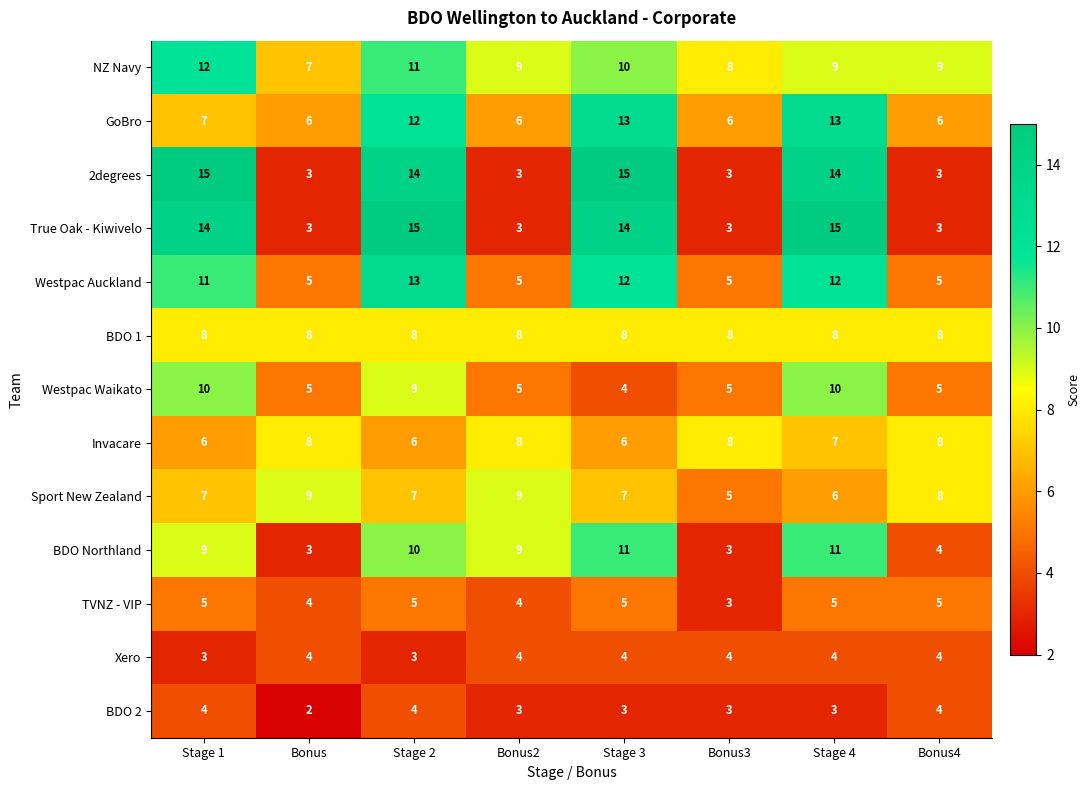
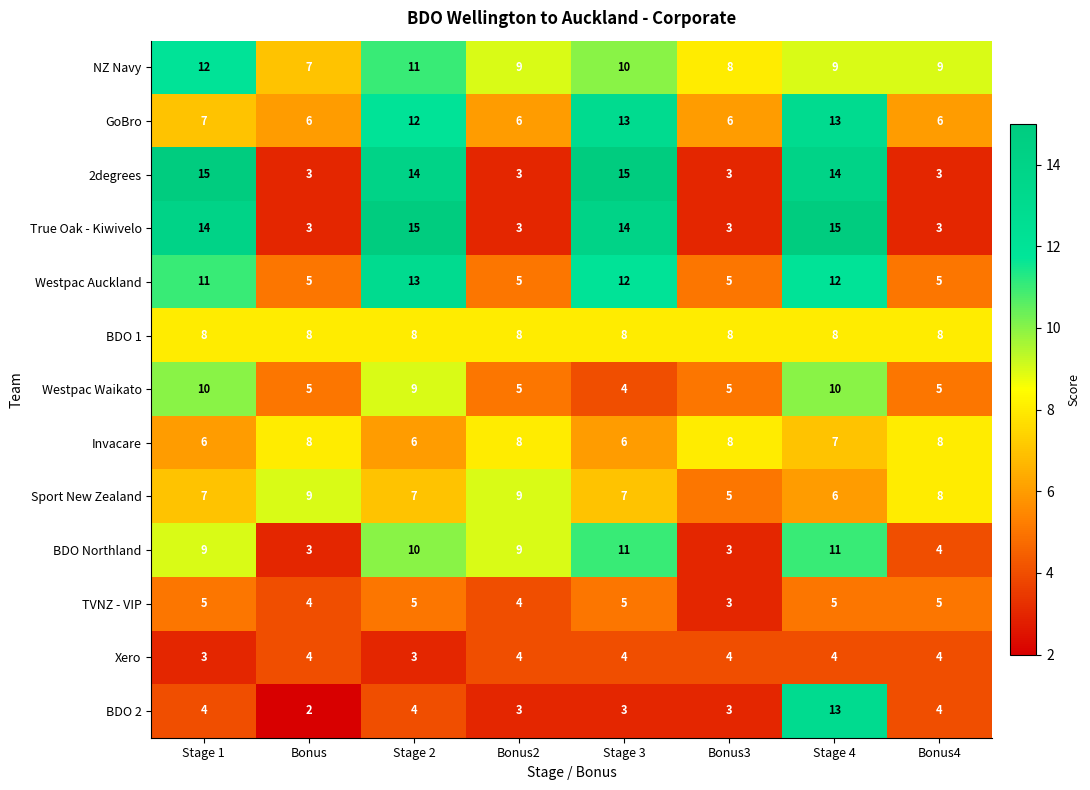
BDO 2, Stage 4: 3 -> 13
